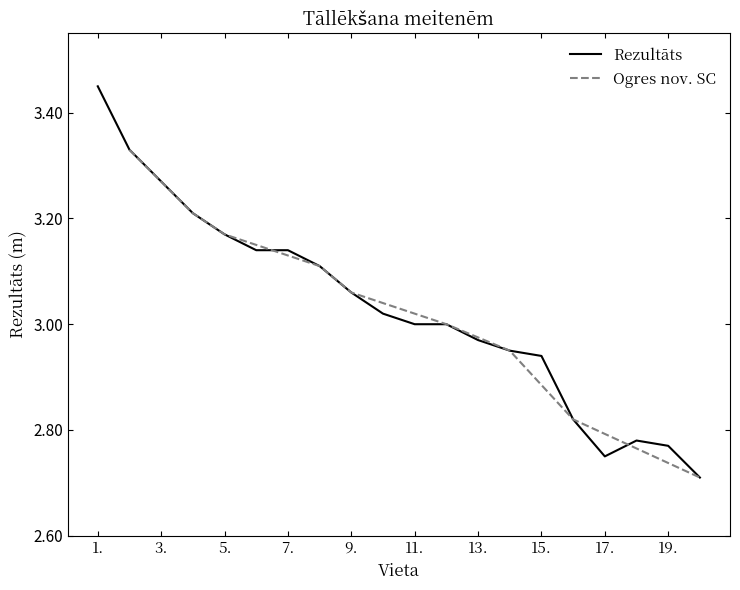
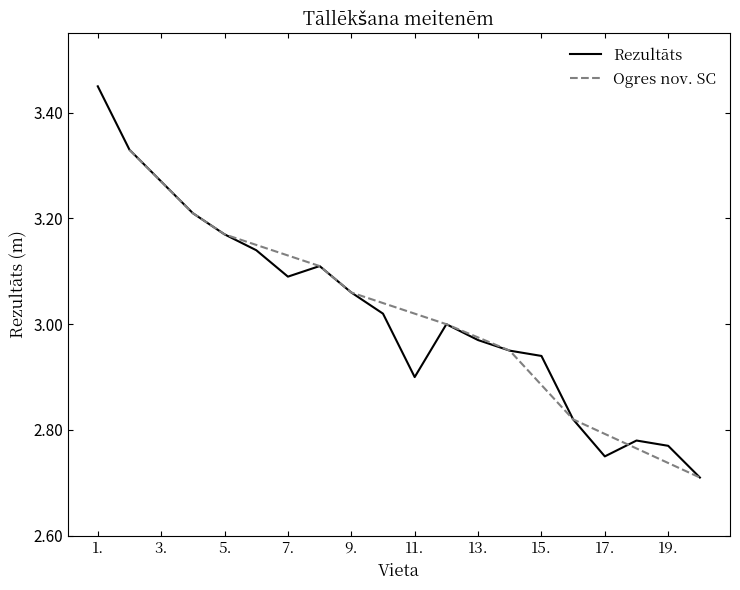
Rezultāts, 7.: 3.14 -> 3.09
Rezultāts, 11.: 3.0 -> 2.9
